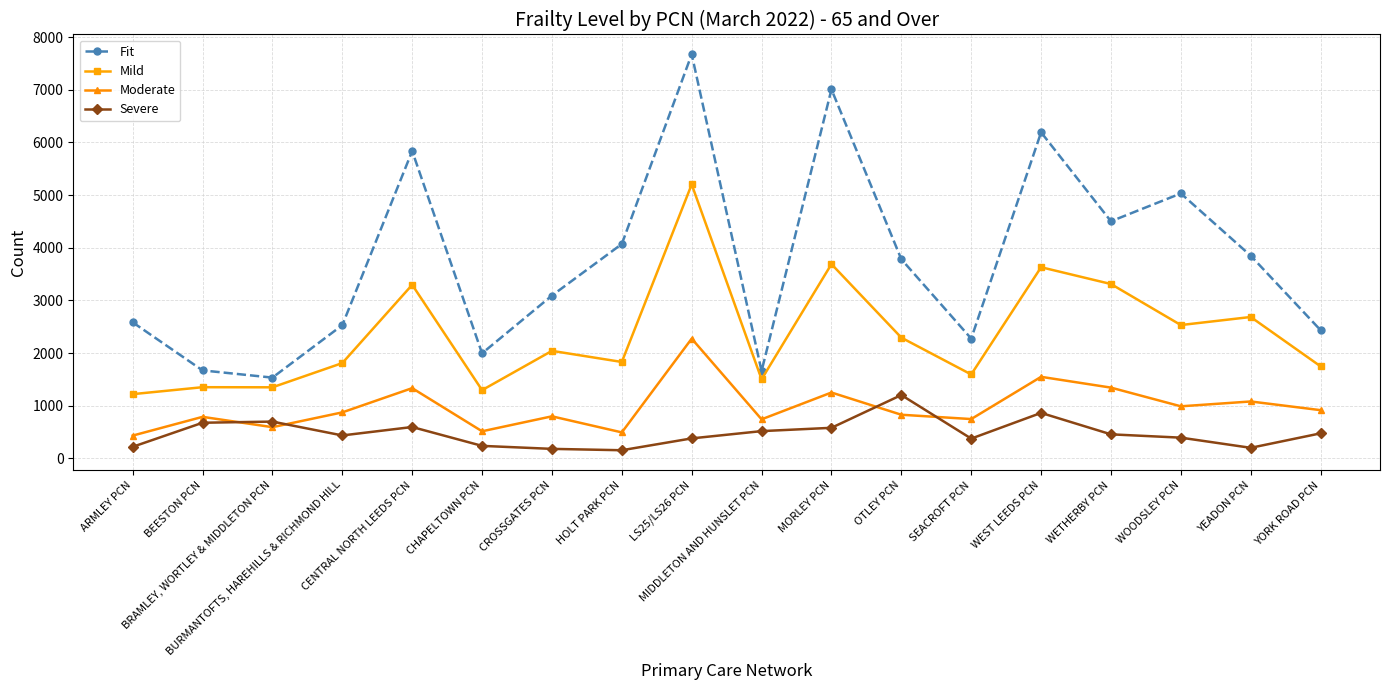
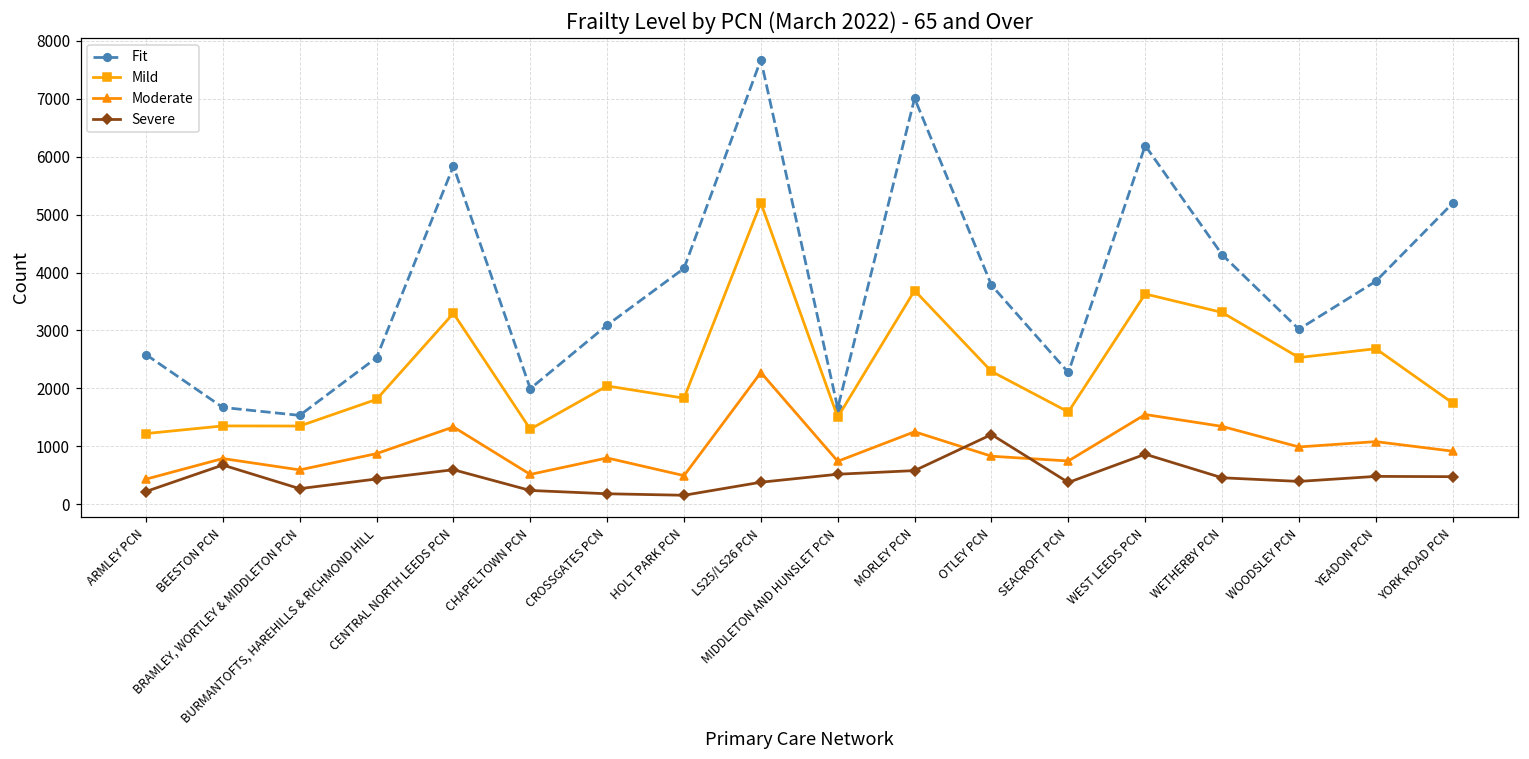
Severe, BRAMLEY, WORTLEY & MIDDLETON PCN: 700 -> 300
Fit, WETHERBY PCN: 4500 -> 4300
Fit, WOODSLEY PCN: 5000 -> 3000
Severe, YEADON PCN: 200 -> 500
Fit, YORK ROAD PCN: 2400 -> 5200
